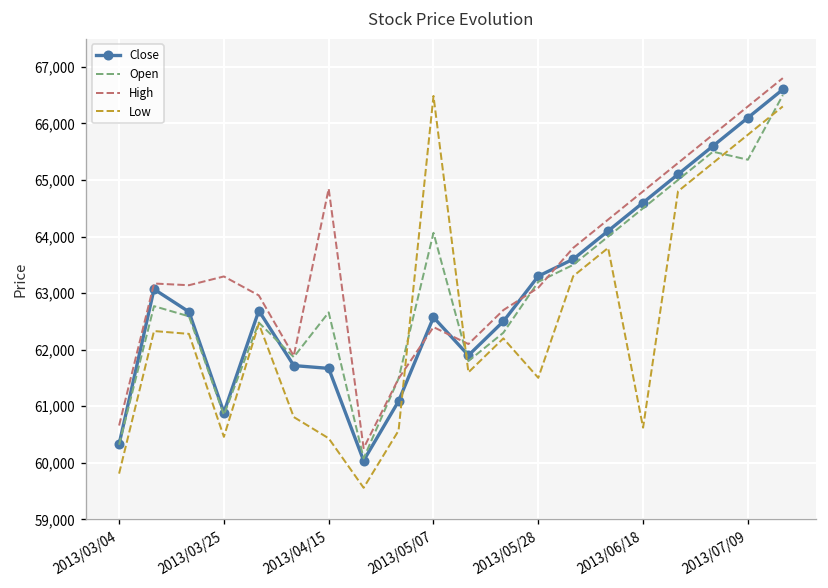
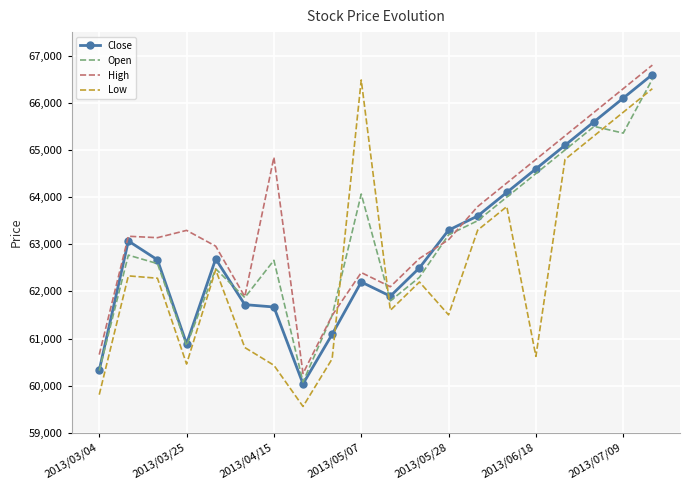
Close, 2013/05/07: 62,600 -> 62,200
